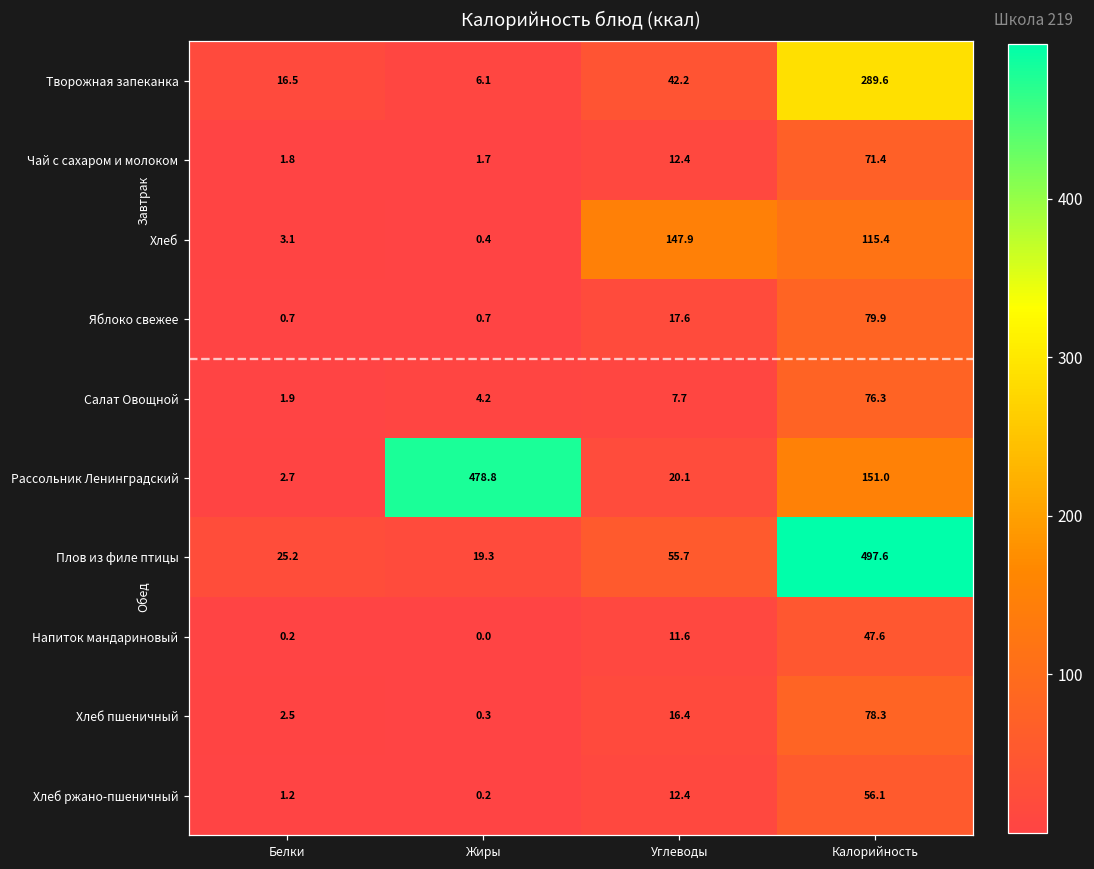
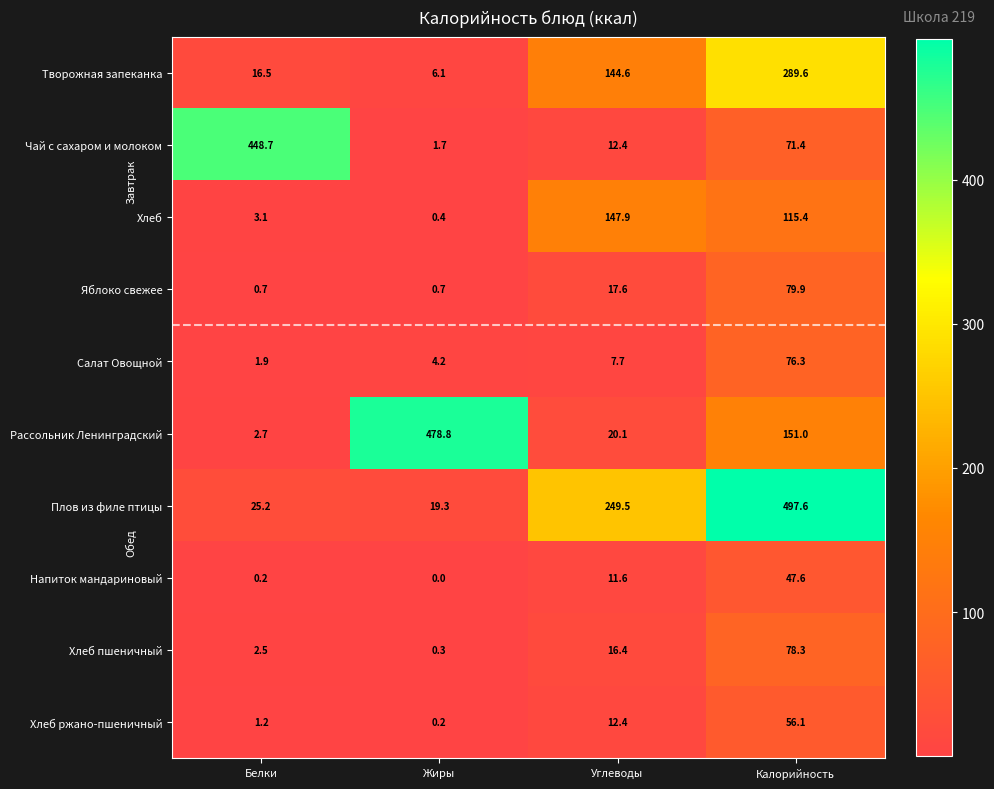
Творожная запеканка, Углеводы: 42.2 -> 144.6
Чай с сахаром и молоком, Белки: 1.8 -> 448.7
Плов из филе птицы, Углеводы: 55.7 -> 249.5
